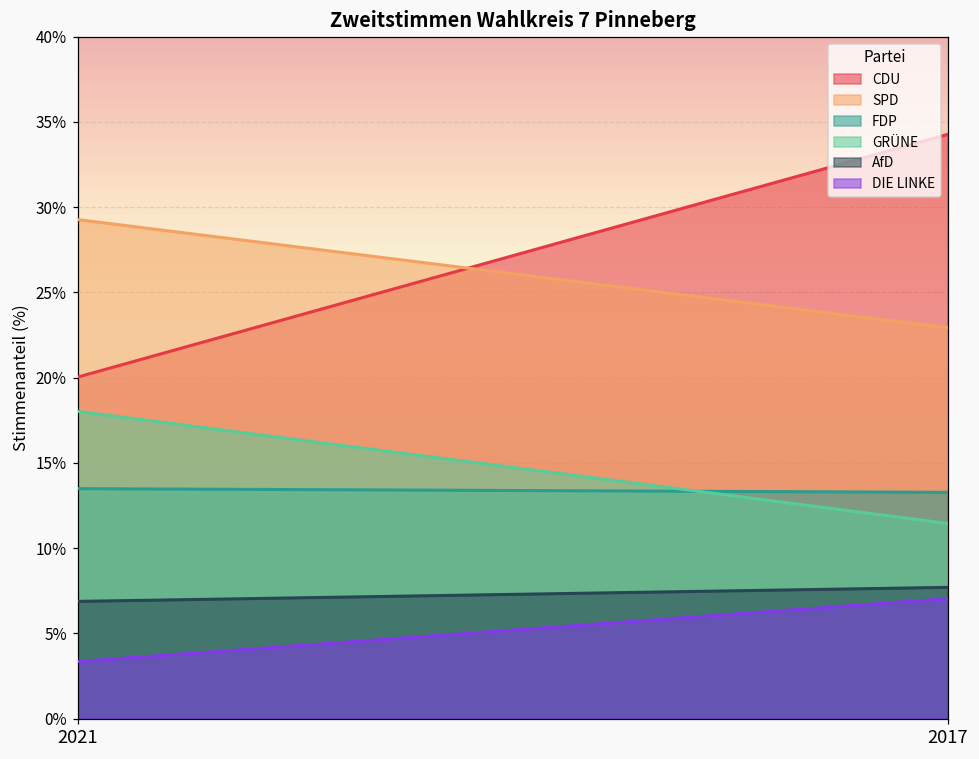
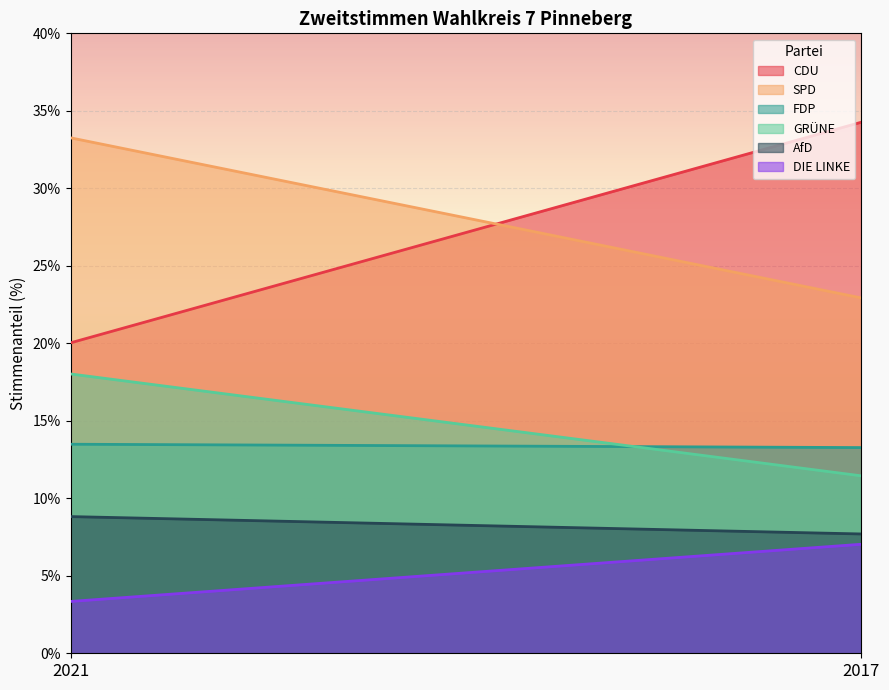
SPD, 2021: 29.3% -> 33.3%
AfD, 2021: 6.9% -> 8.8%
